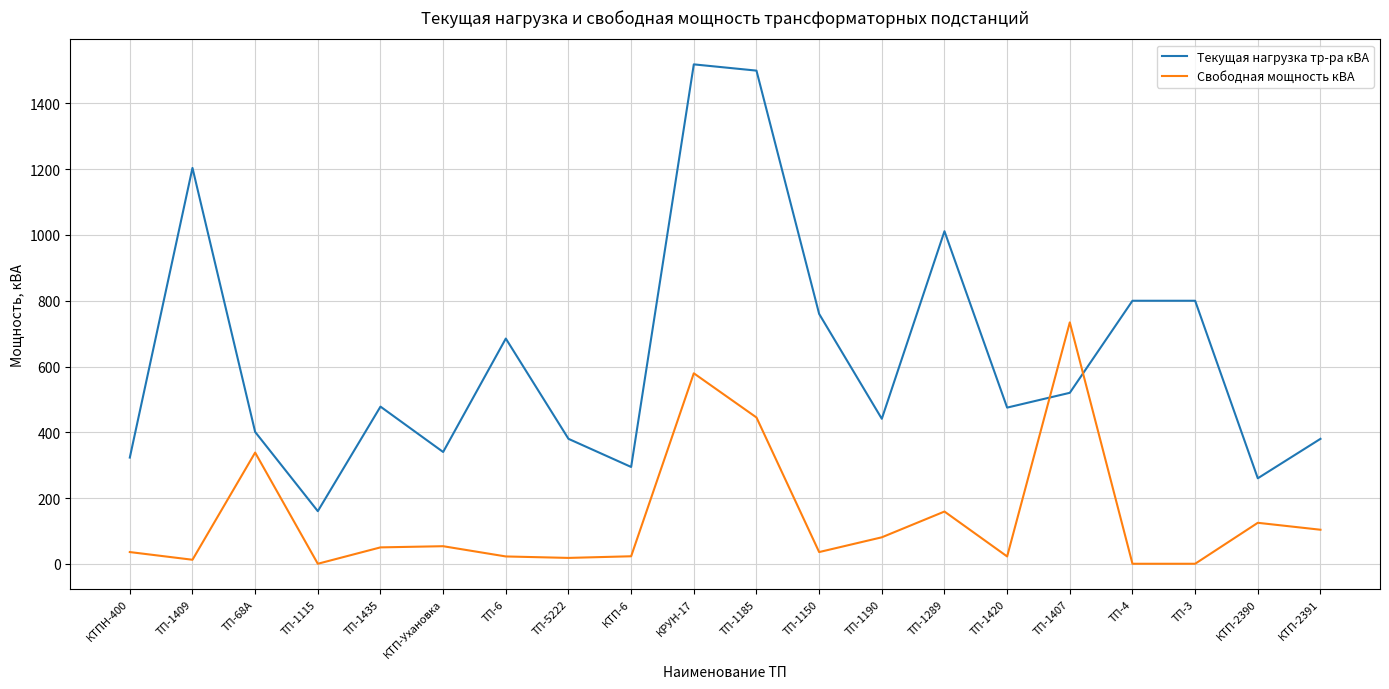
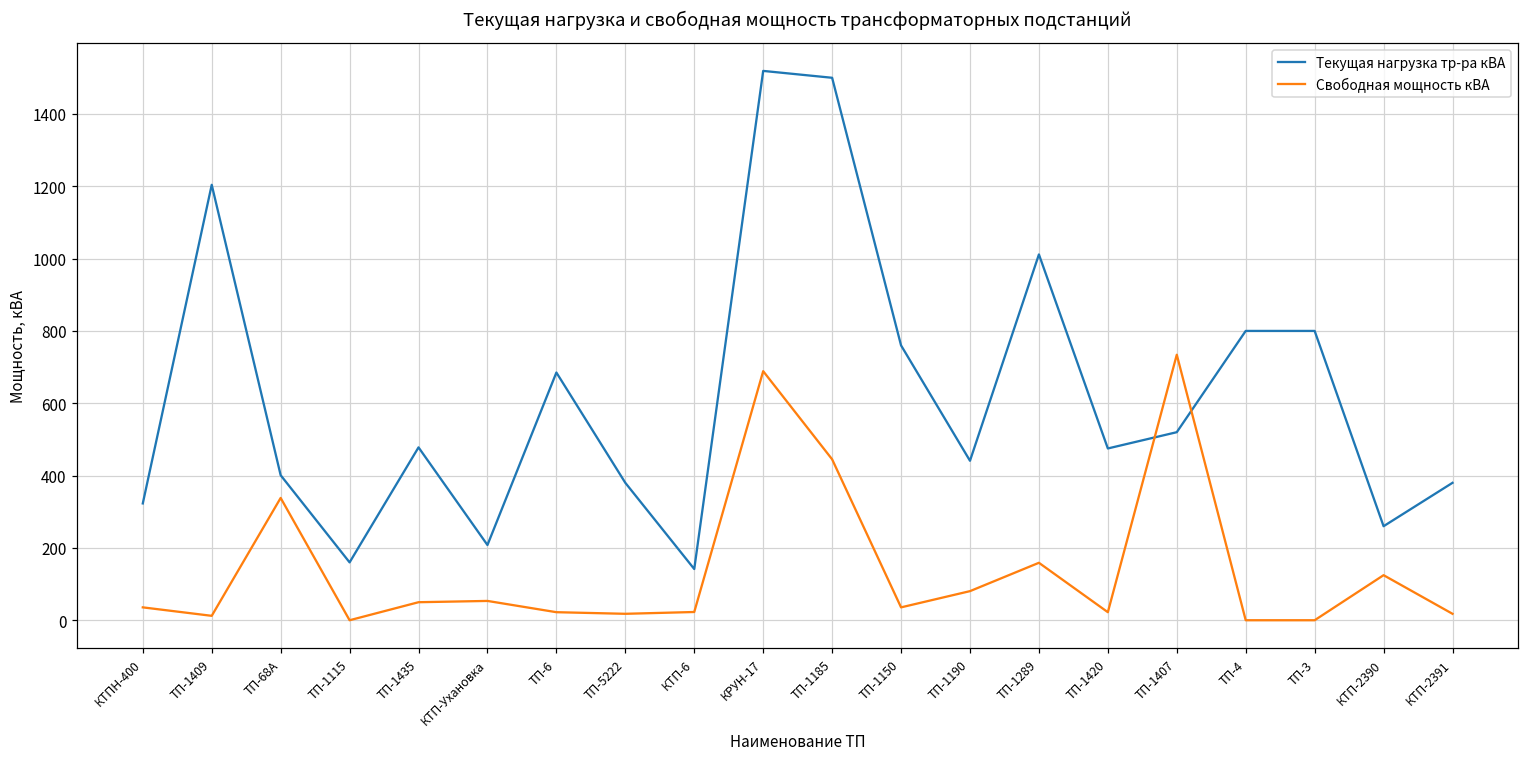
Текущая нагрузка тр-ра кВА, КТП-Ухановка: 340 -> 210
Текущая нагрузка тр-ра кВА, КТП-6: 290 -> 140
Свободная мощность кВА, КРУН-17: 580 -> 690
Свободная мощность кВА, КТП-2391: 100 -> 20
